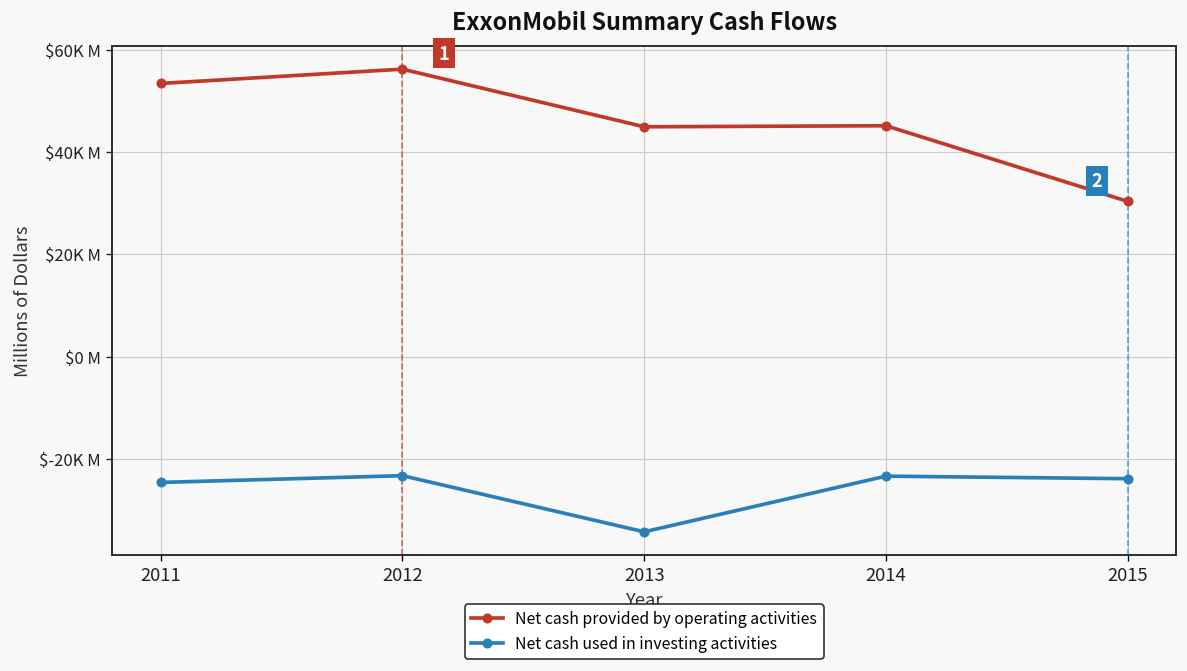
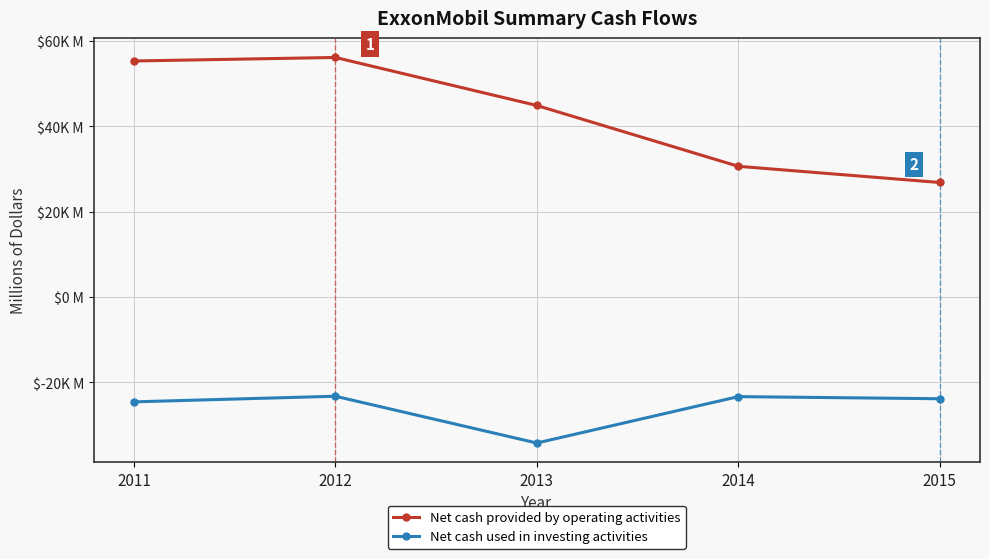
Net cash provided by operating activities, 2011: $53K M -> $55K M
Net cash provided by operating activities, 2014: $45K M -> $31K M
Net cash provided by operating activities, 2015: $30K M -> $27K M
